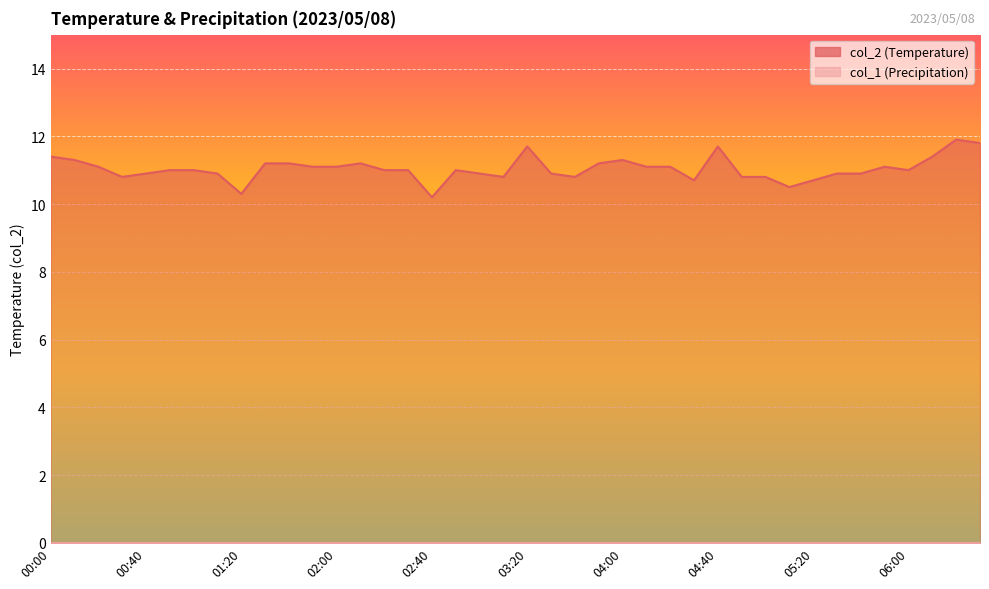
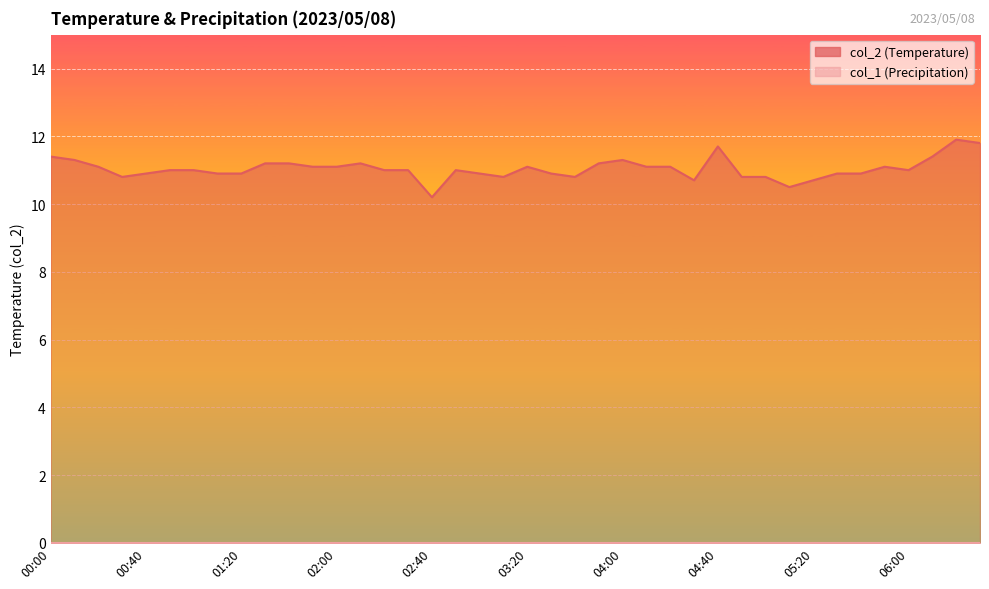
col_2 (Temperature), 01:20: 10.3 -> 10.9
col_2 (Temperature), 03:20: 11.7 -> 11.1
